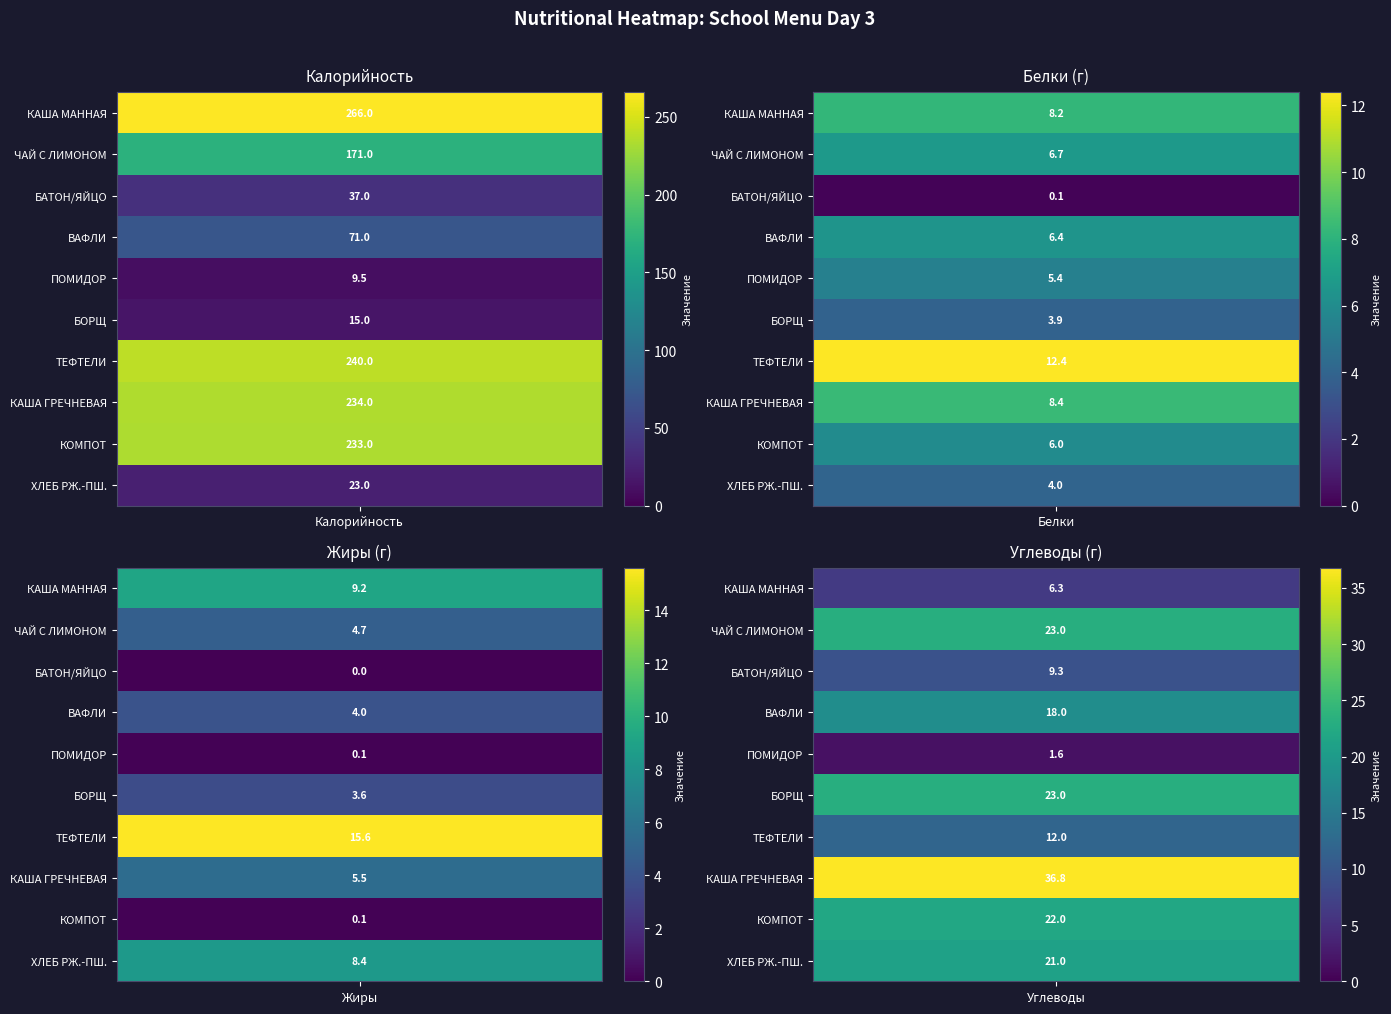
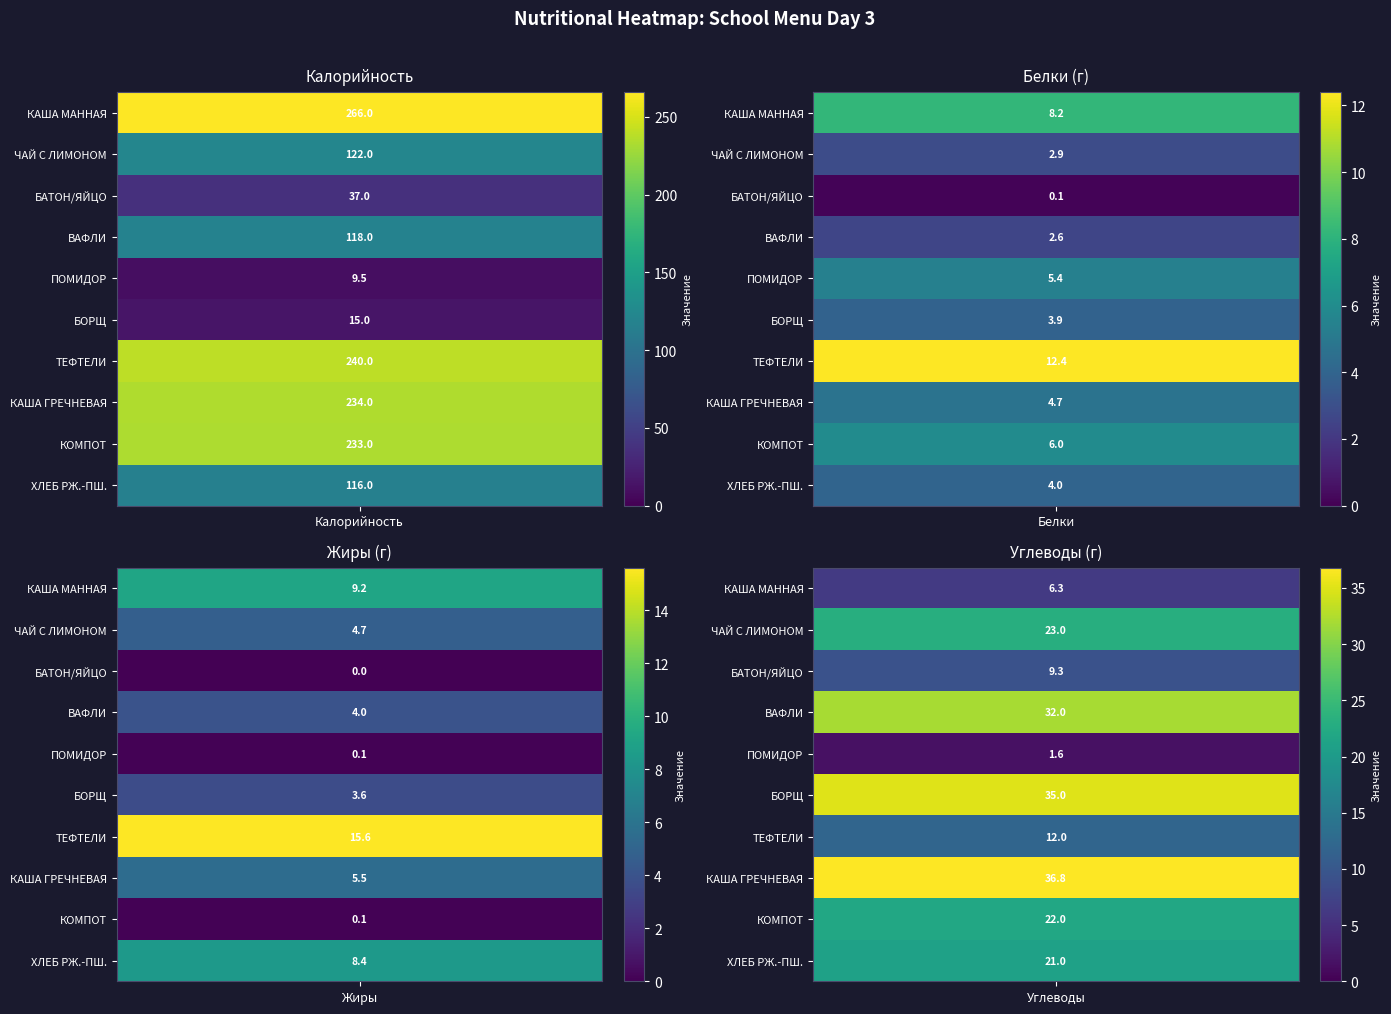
Калорийность, ЧАЙ С ЛИМОНОМ, Калорийность: 171.0 -> 122.0
Калорийность, ВАФЛИ, Калорийность: 71.0 -> 118.0
Калорийность, ХЛЕБ РЖ.-ПШ., Калорийность: 23.0 -> 116.0
Белки (г), ЧАЙ С ЛИМОНОМ, Белки: 6.7 -> 2.9
Белки (г), ВАФЛИ, Белки: 6.4 -> 2.6
Белки (г), КАША ГРЕЧНЕВАЯ, Белки: 8.4 -> 4.7
Углеводы (г), ВАФЛИ, Углеводы: 18.0 -> 32.0
Углеводы (г), БОРЩ, Углеводы: 23.0 -> 35.0
